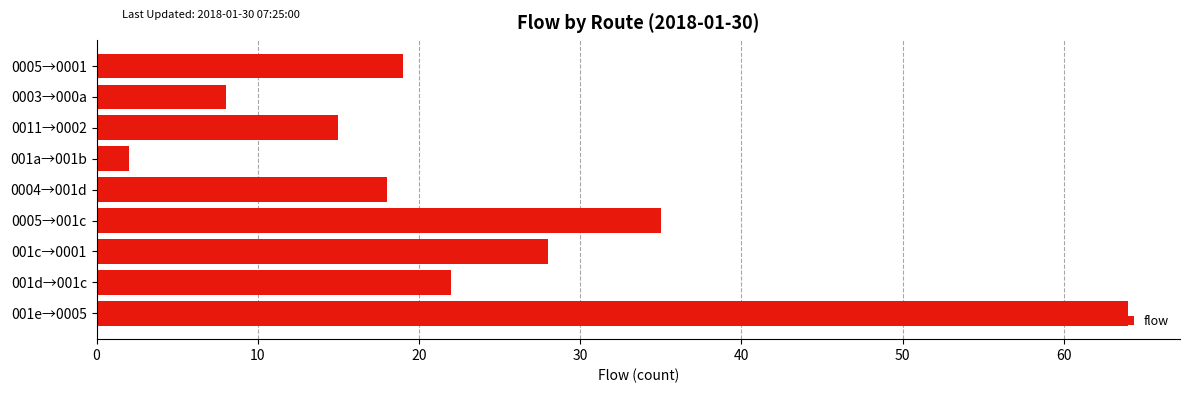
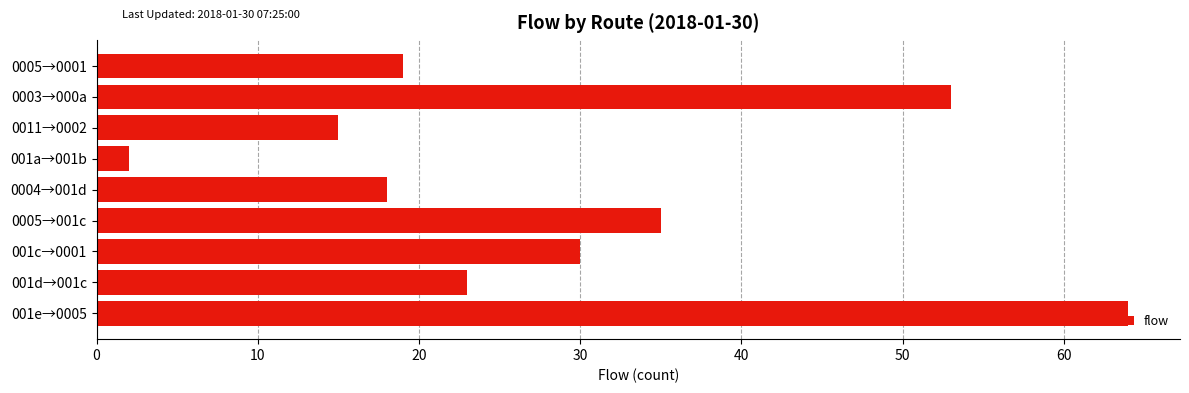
0003→000a: 8 -> 53
001c→0001: 28 -> 30
001d→001c: 22 -> 23
